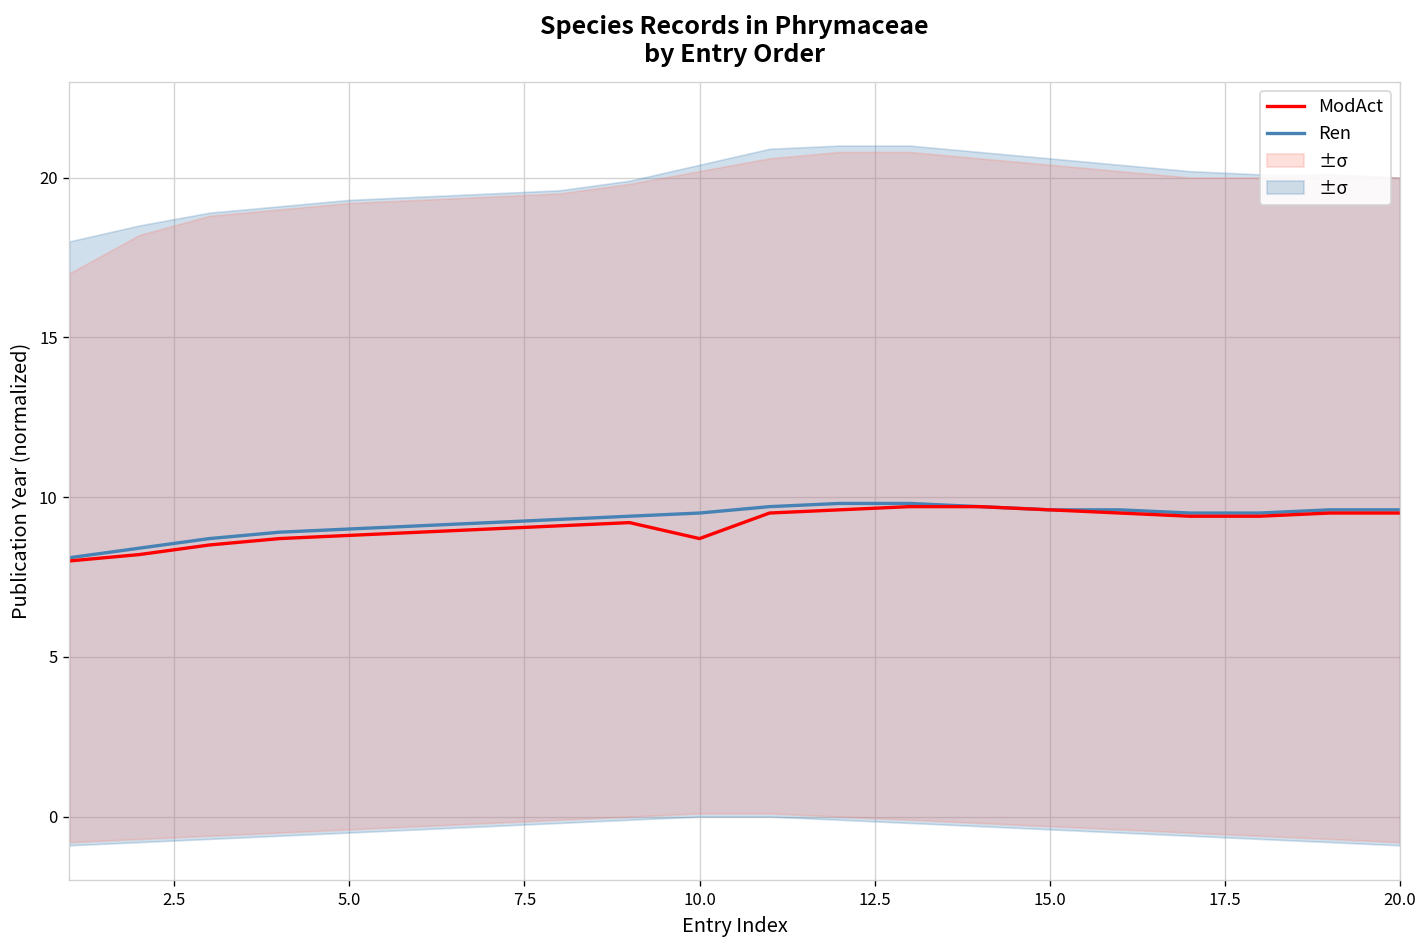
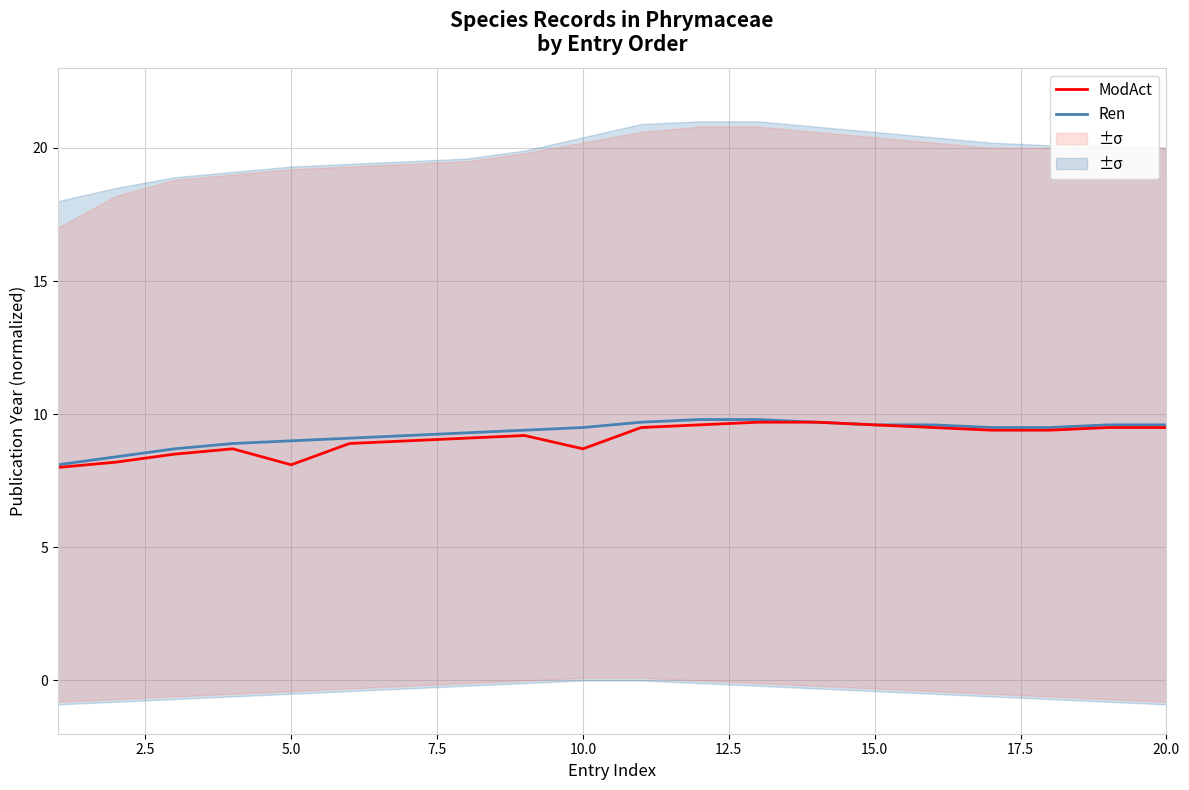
ModAct, 5.0: 8.8 -> 8.1
